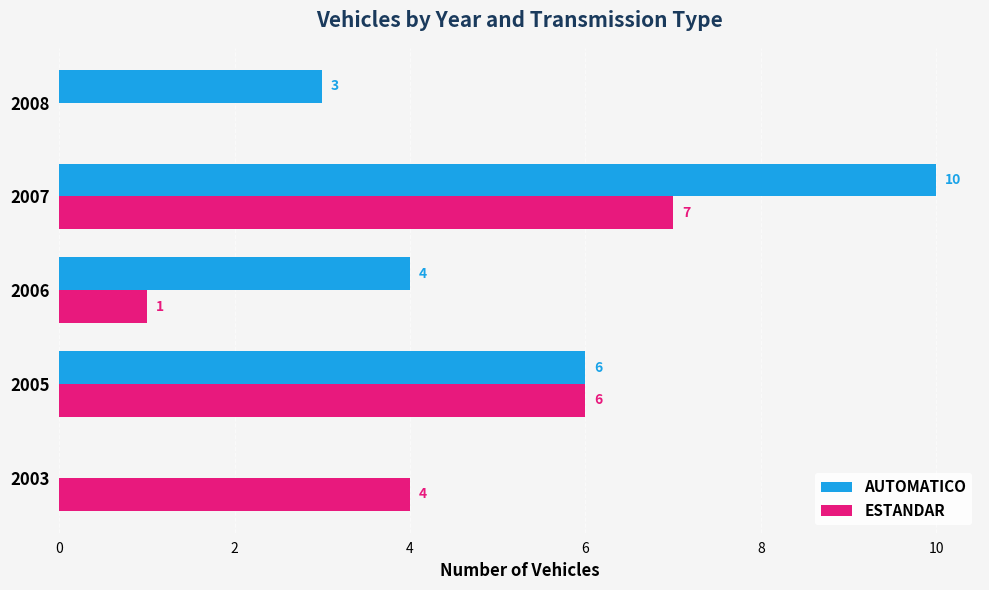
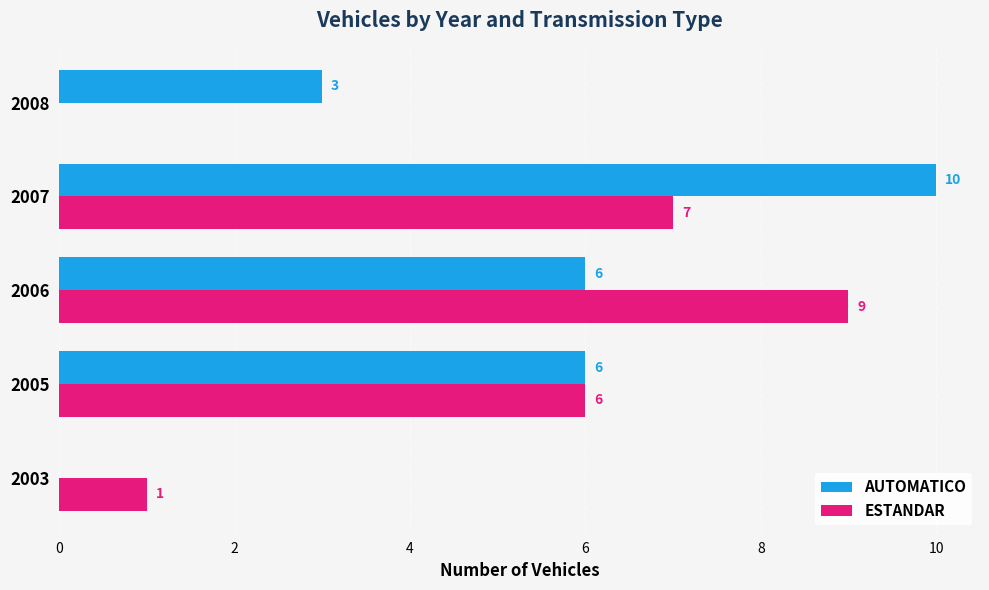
AUTOMATICO, 2006: 4 -> 6
ESTANDAR, 2006: 1 -> 9
ESTANDAR, 2003: 4 -> 1
